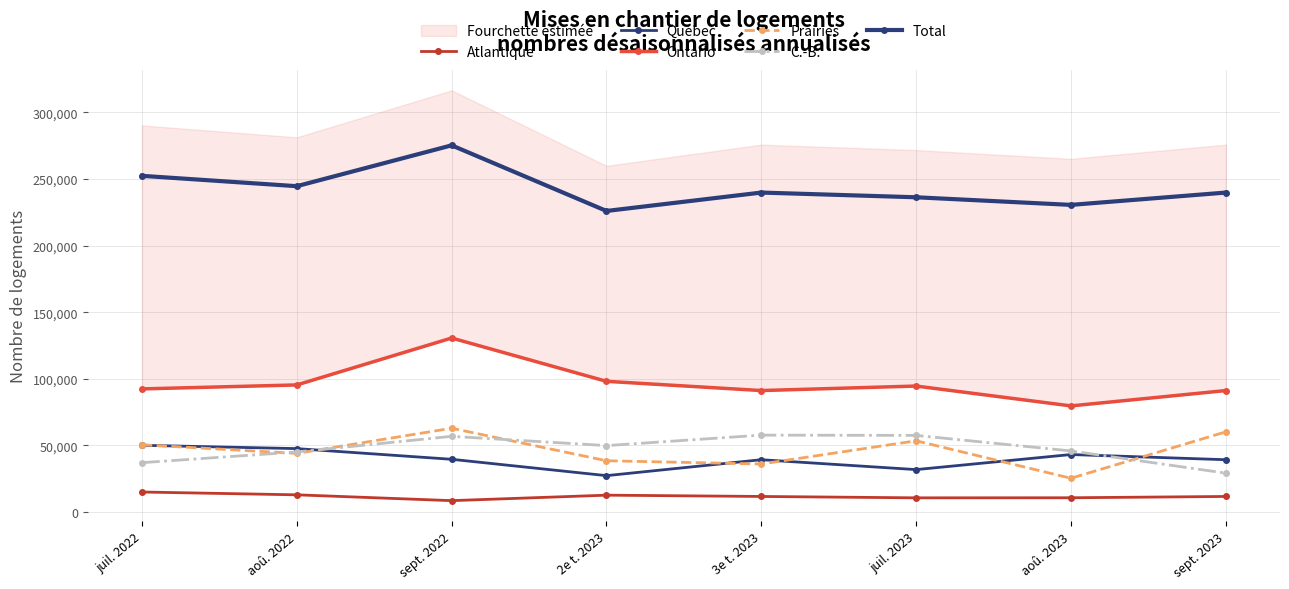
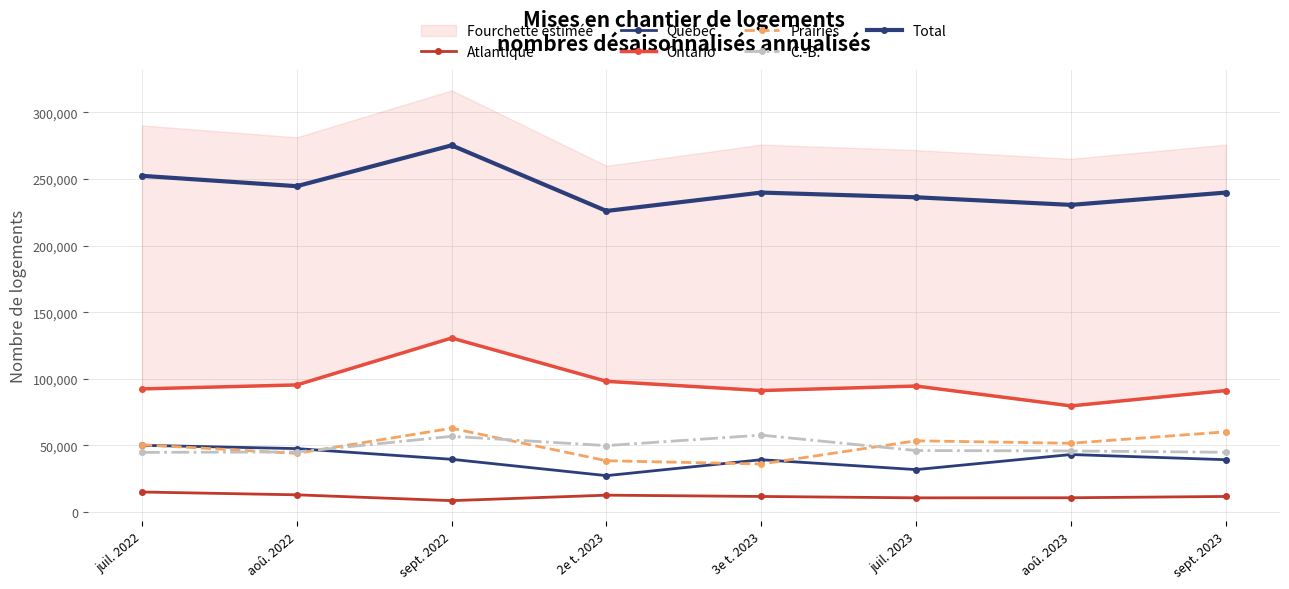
C.-B., juil. 2022: 37,000 -> 45,000
C.-B., juil. 2023: 57,000 -> 46,000
Prairies, aoû. 2023: 25,000 -> 52,000
C.-B., sept. 2023: 29,000 -> 45,000
